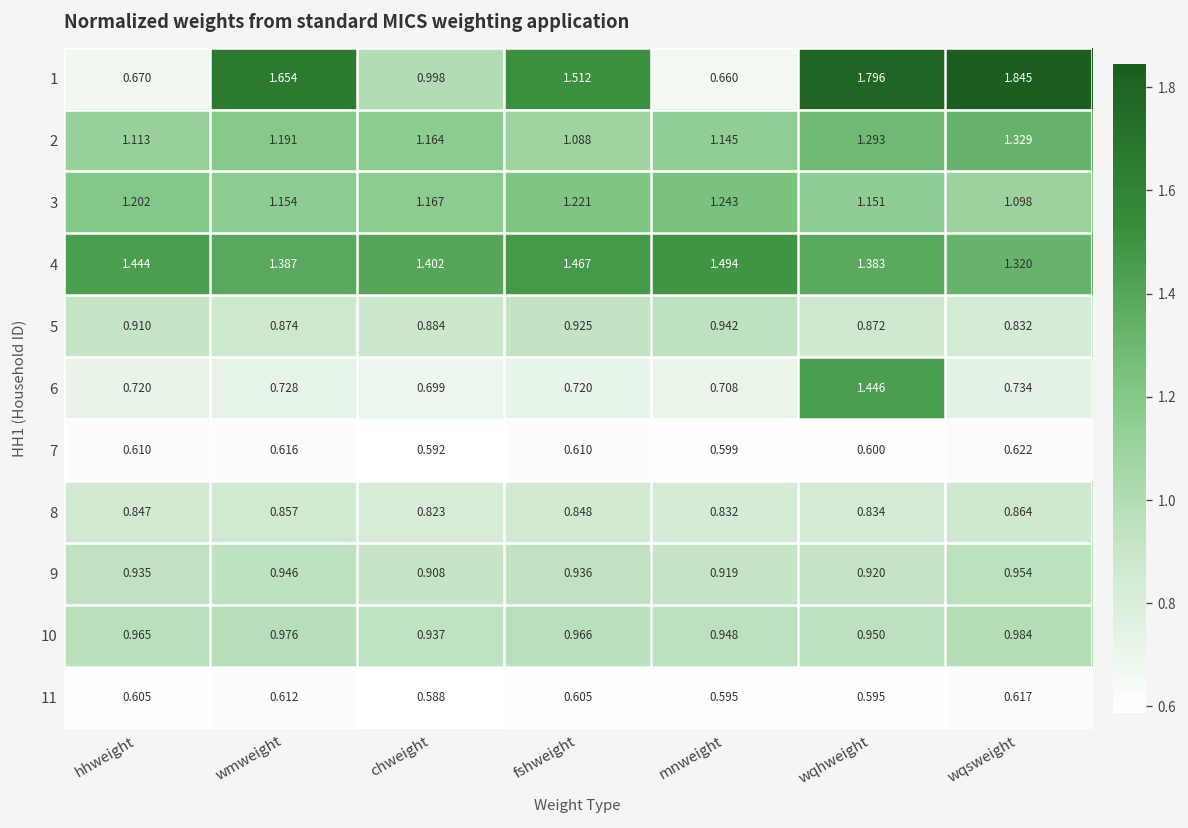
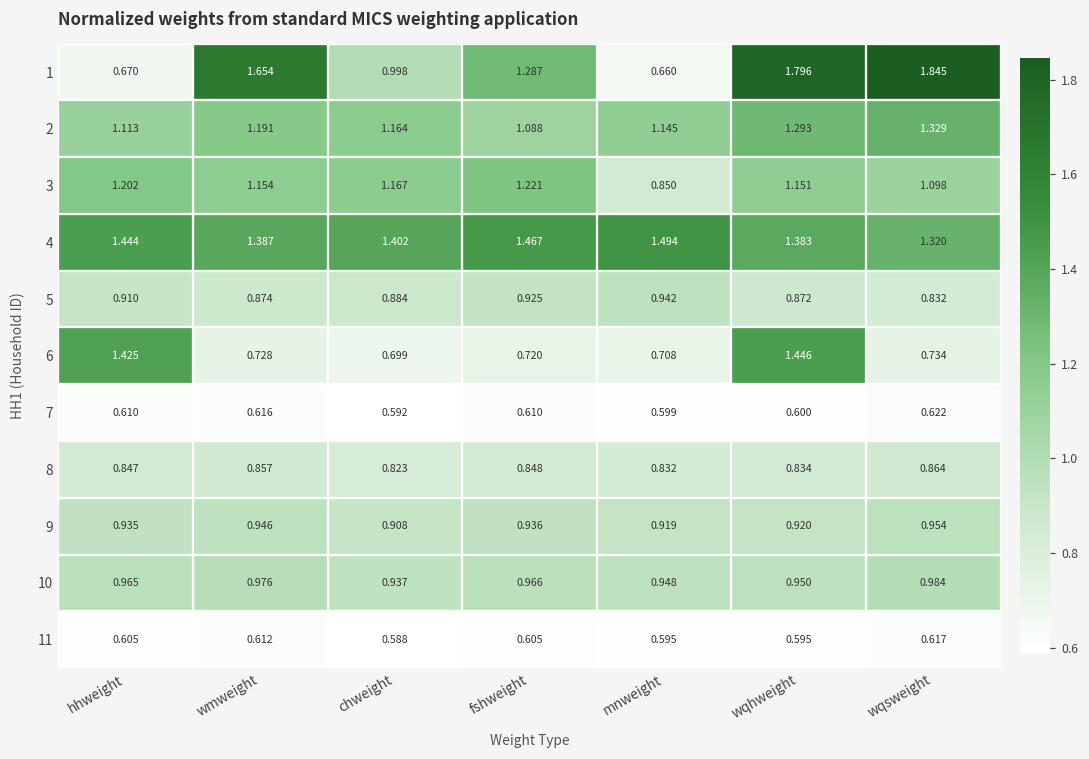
1, fshweight: 1.512 -> 1.287
3, mnweight: 1.243 -> 0.850
6, hhweight: 0.720 -> 1.425
